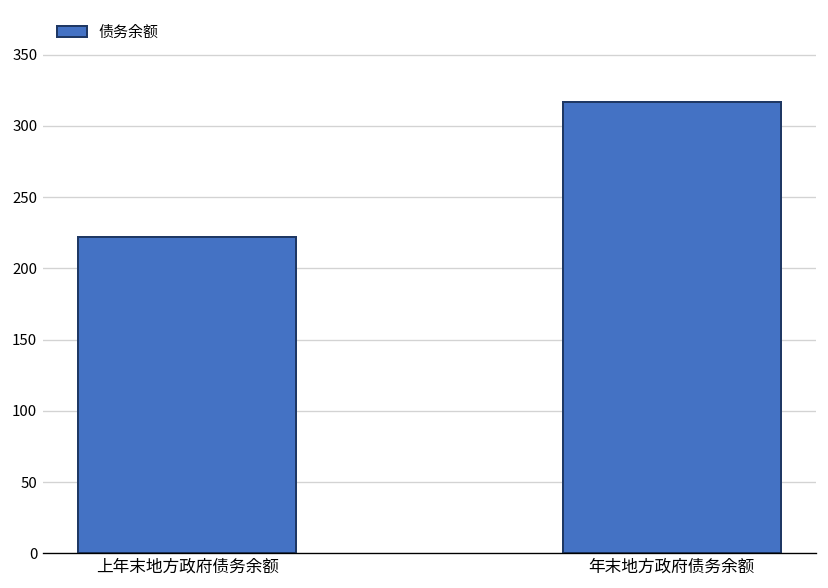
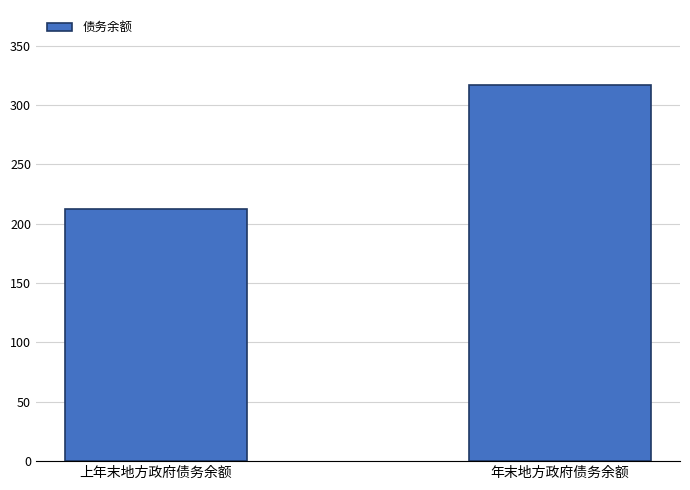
上年末地方政府债务余额: 222 -> 212
